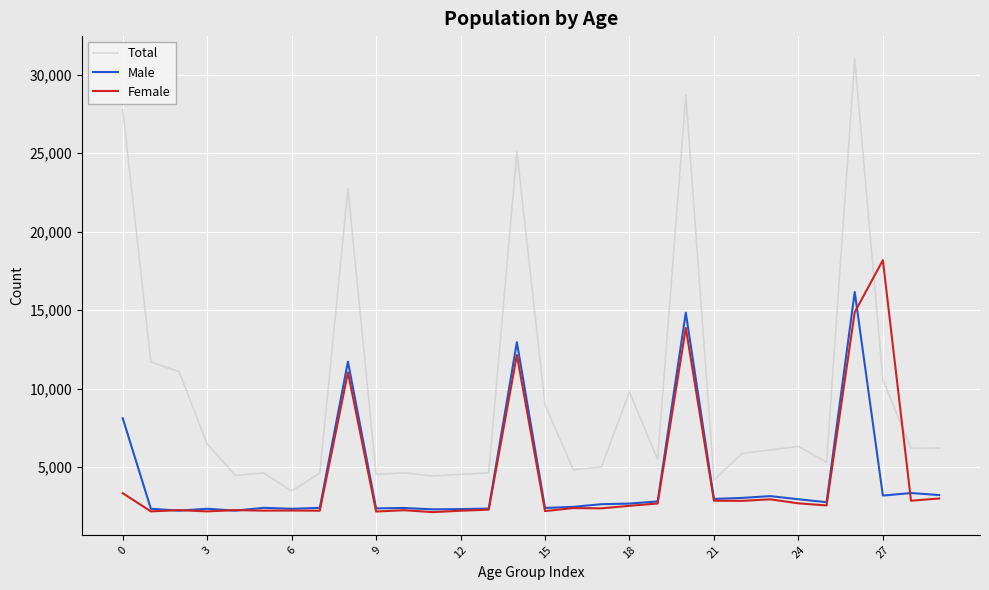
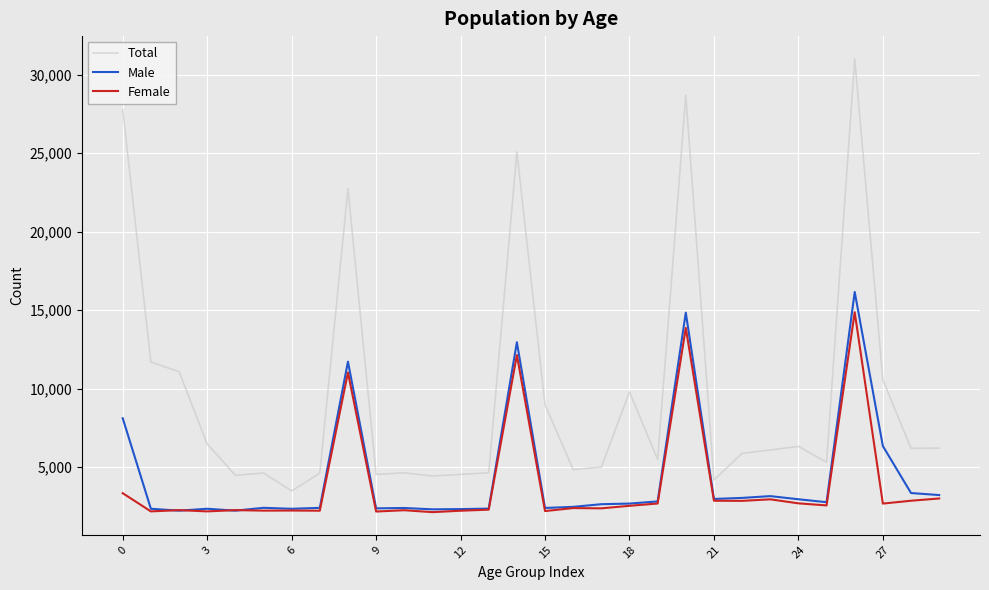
Male, 27: 3,200 -> 6,300
Female, 27: 18,200 -> 2,700
